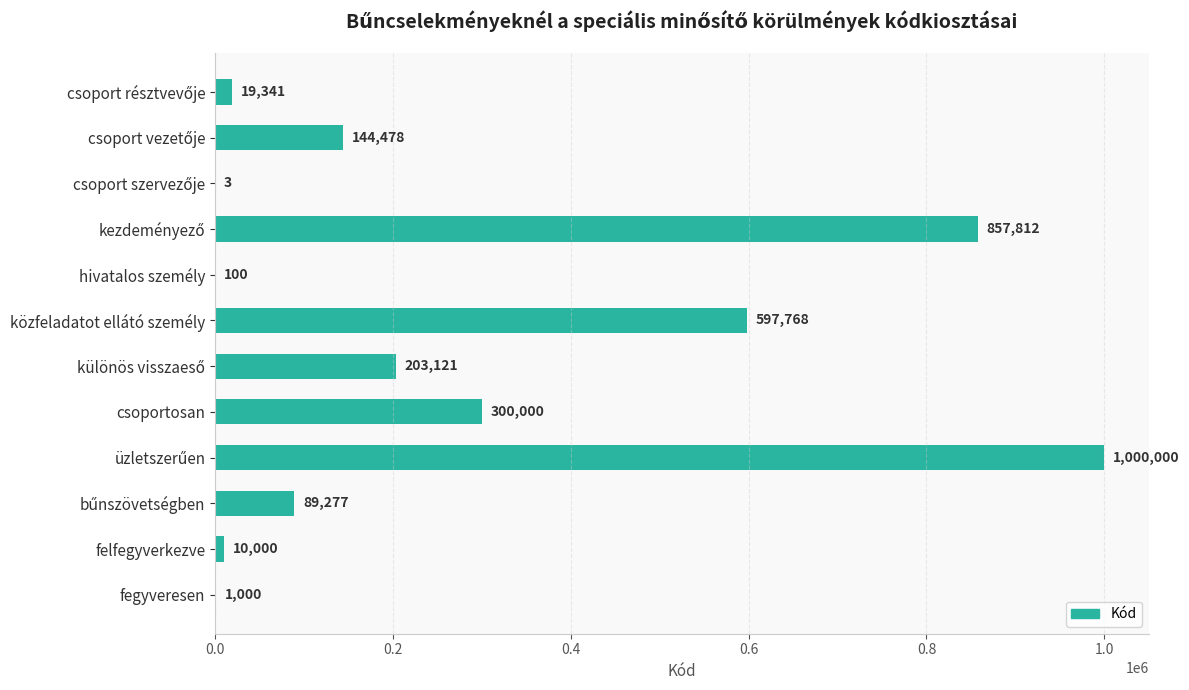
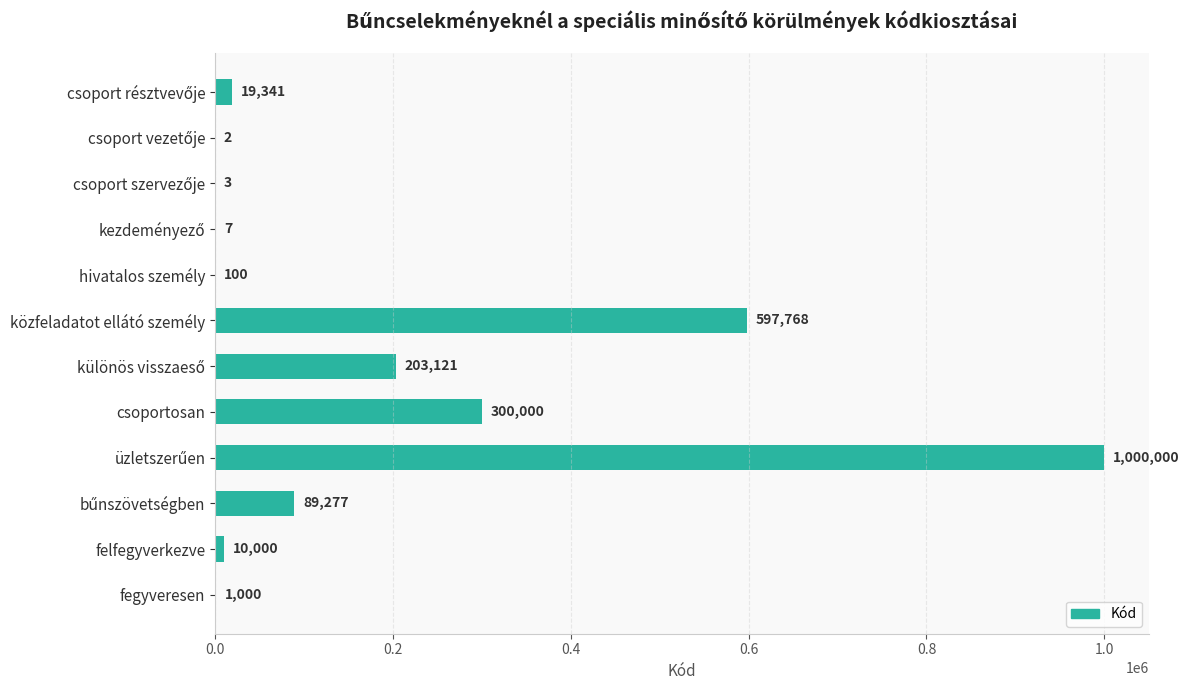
csoport vezetője: 144,478 -> 2
kezdeményező: 857,812 -> 7
